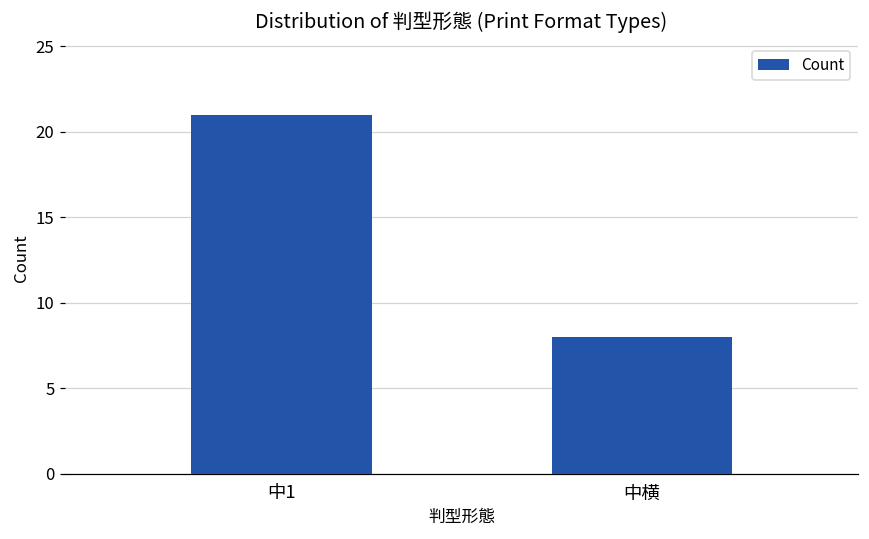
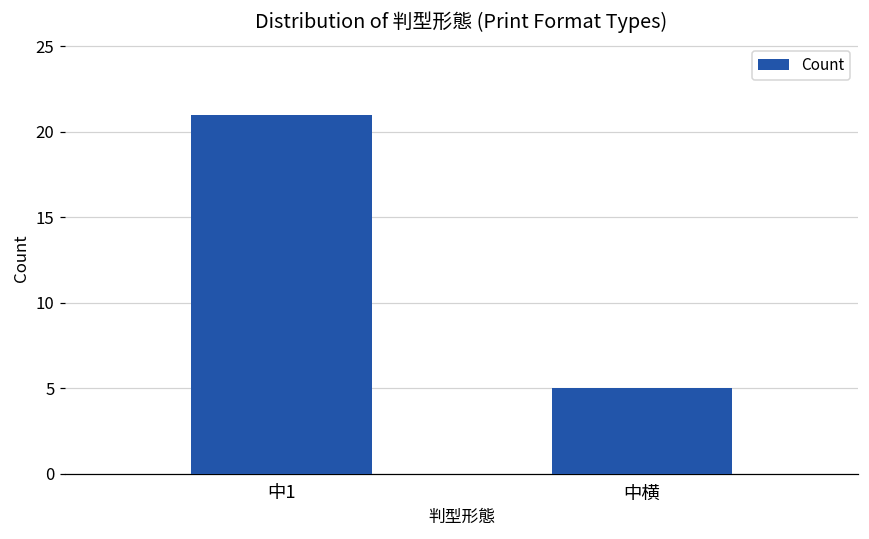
中横: 8 -> 5
